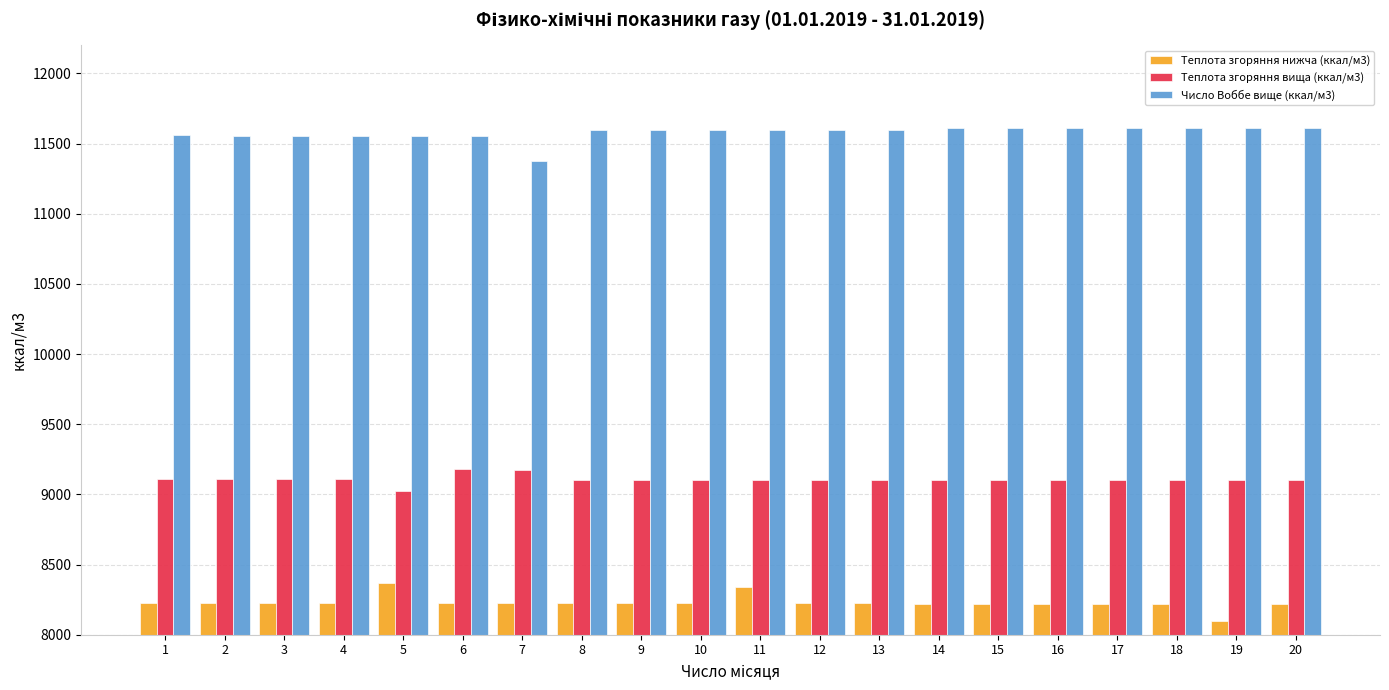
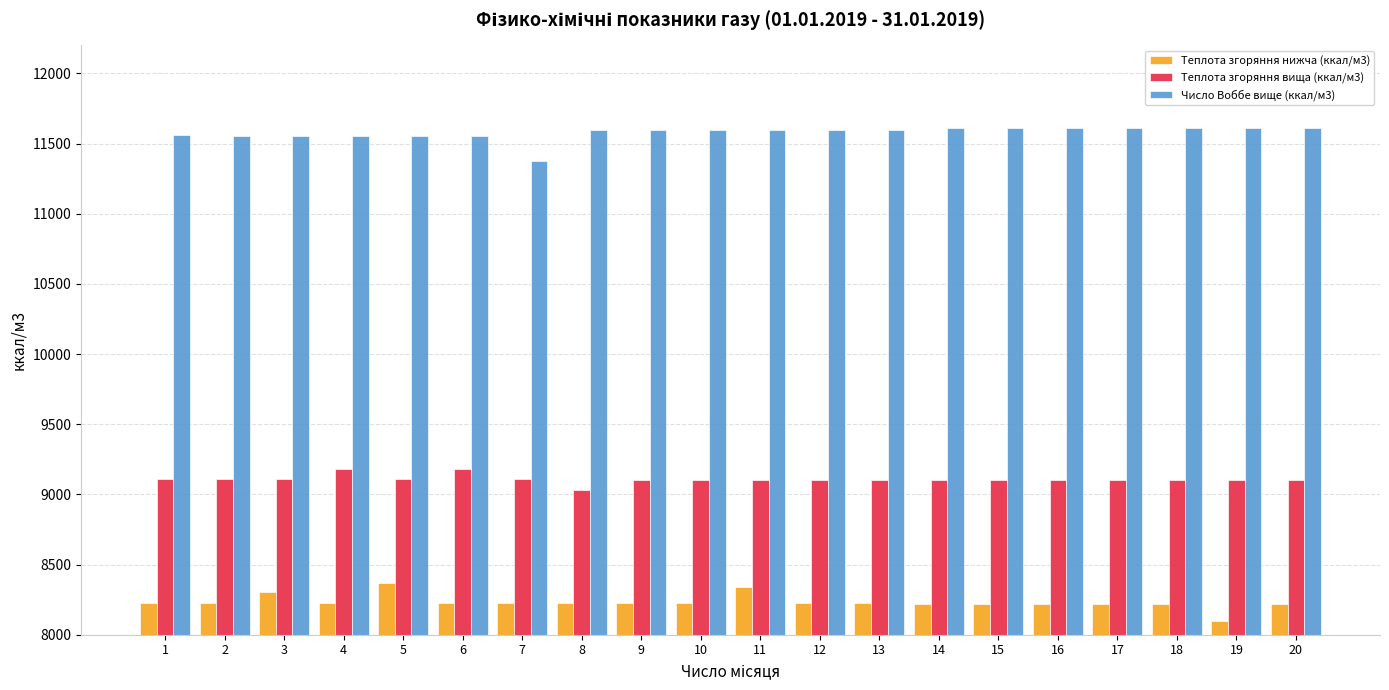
Теплота згоряння нижча (ккал/м3), 3: 8230 -> 8300
Теплота згоряння вища (ккал/м3), 4: 9110 -> 9180
Теплота згоряння вища (ккал/м3), 5: 9030 -> 9110
Теплота згоряння вища (ккал/м3), 7: 9180 -> 9110
Теплота згоряння вища (ккал/м3), 8: 9110 -> 9030
